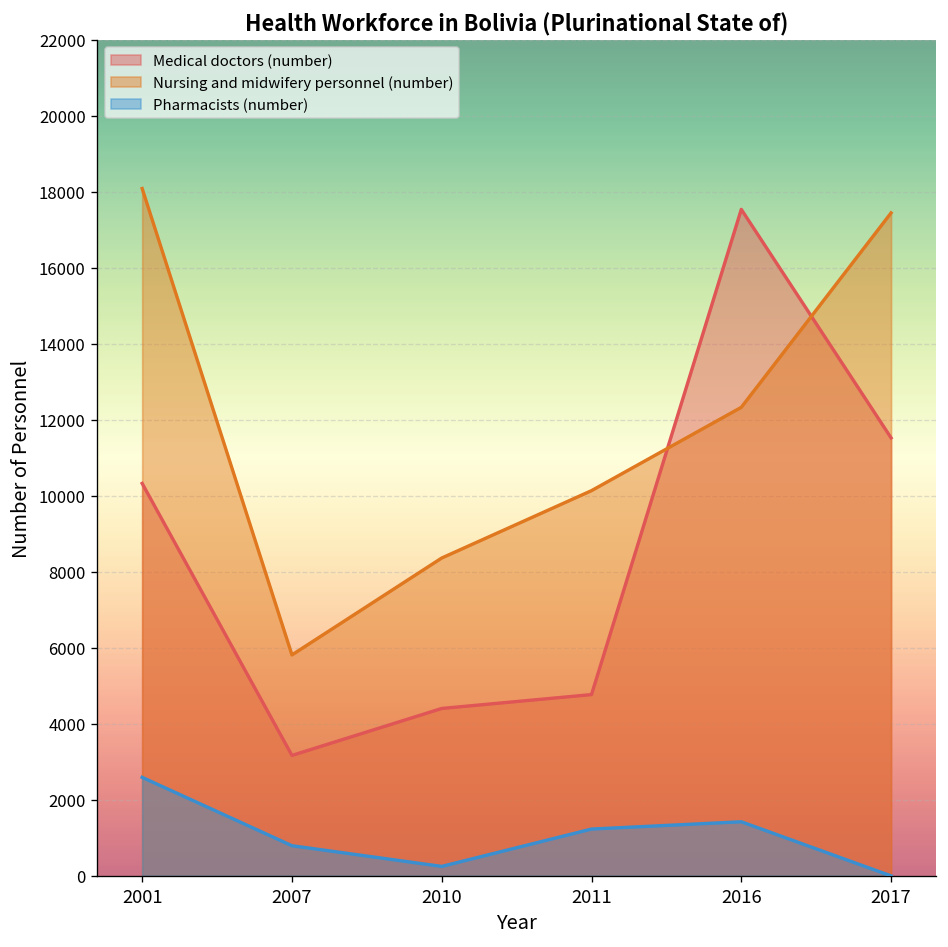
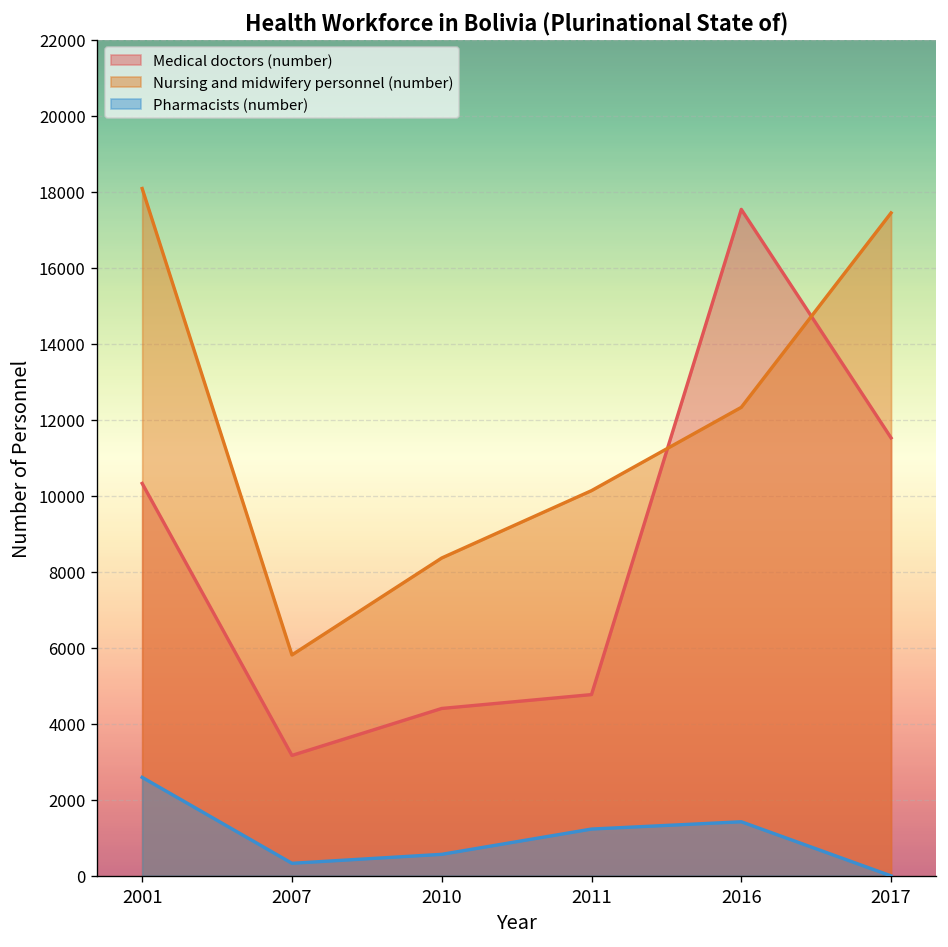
Pharmacists (number), 2007: 800 -> 300
Pharmacists (number), 2010: 200 -> 600
